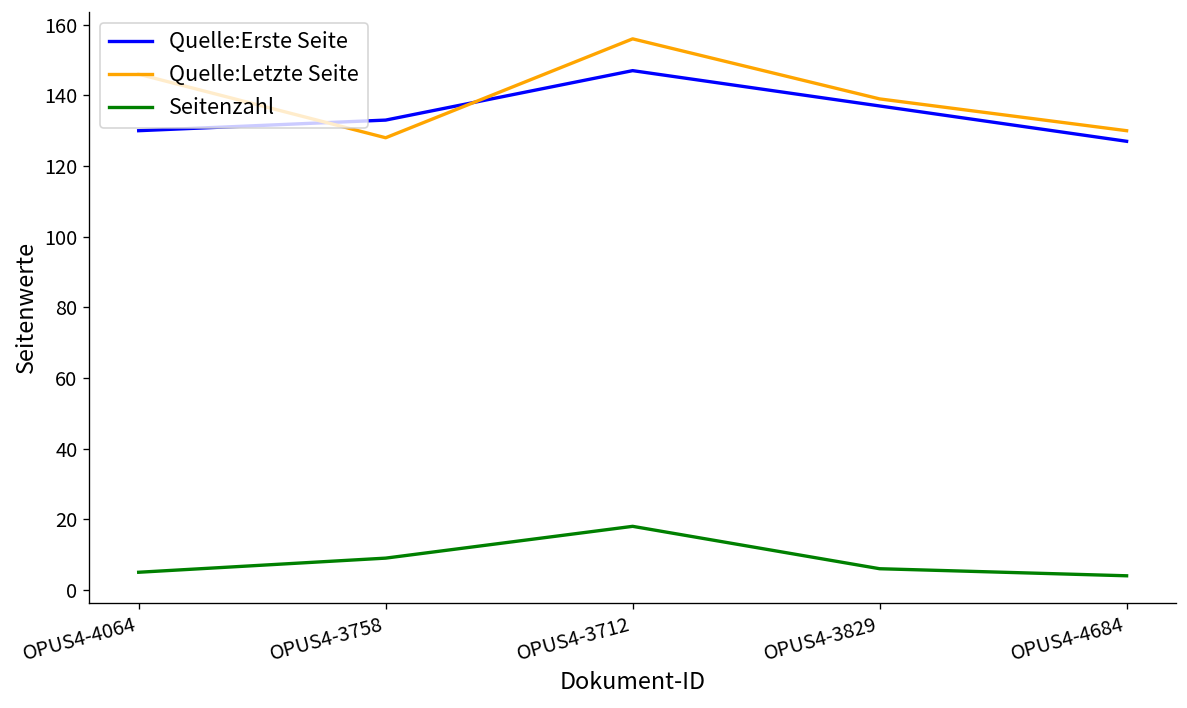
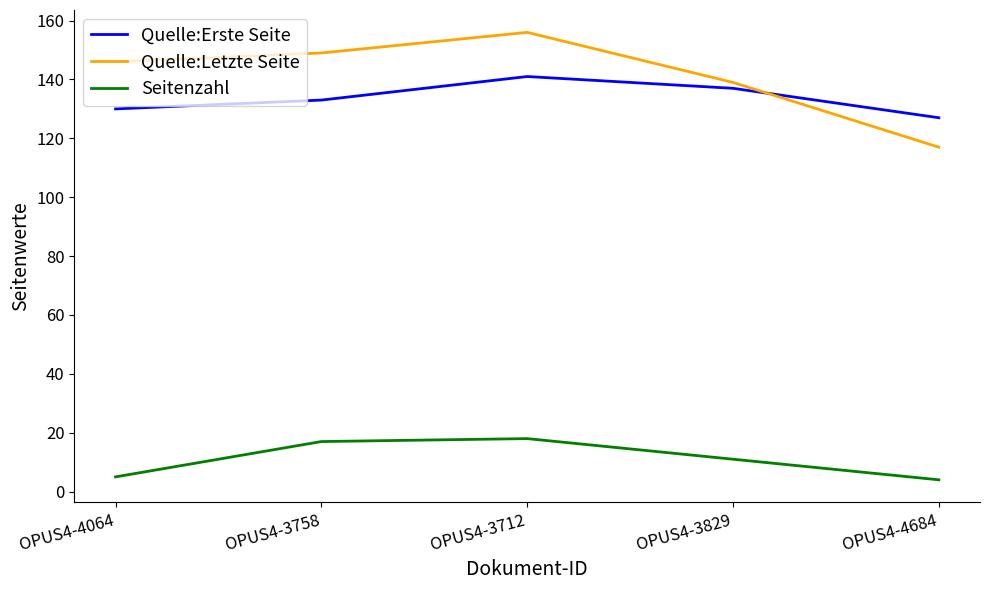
Quelle:Letzte Seite, OPUS4-3758: 128 -> 149
Seitenzahl, OPUS4-3758: 9 -> 17
Quelle:Erste Seite, OPUS4-3712: 147 -> 141
Seitenzahl, OPUS4-3829: 6 -> 11
Quelle:Letzte Seite, OPUS4-4684: 130 -> 117
